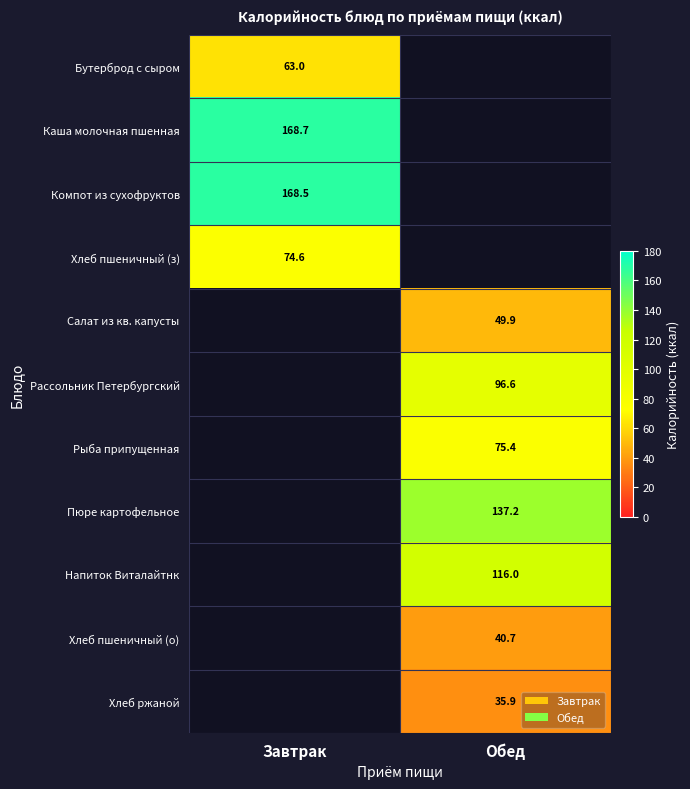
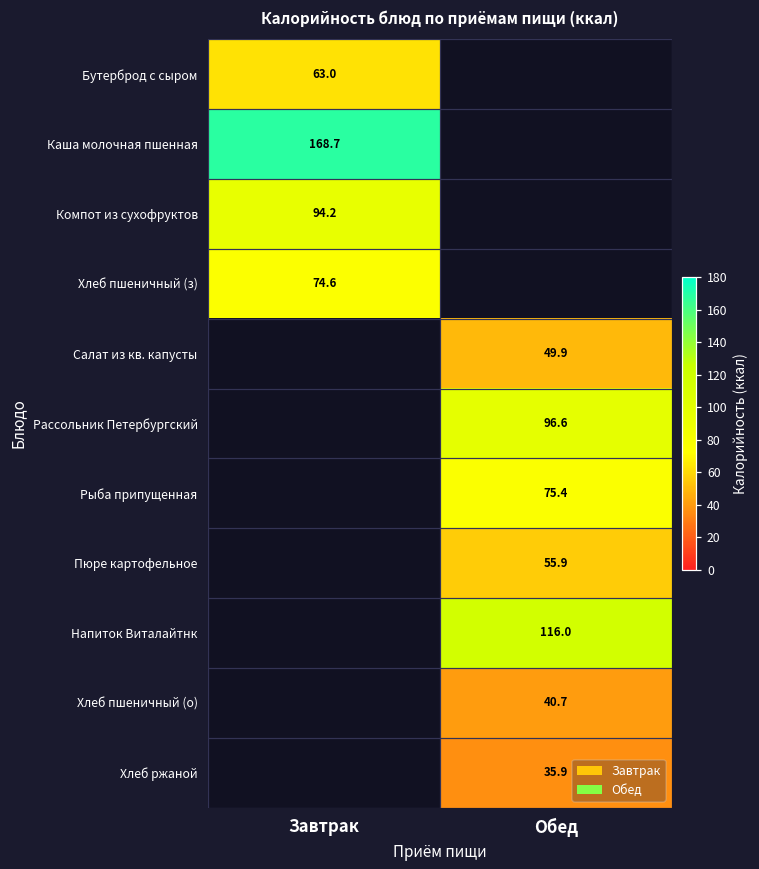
Компот из сухофруктов, Завтрак: 168.5 -> 94.2
Пюре картофельное, Обед: 137.2 -> 55.9
